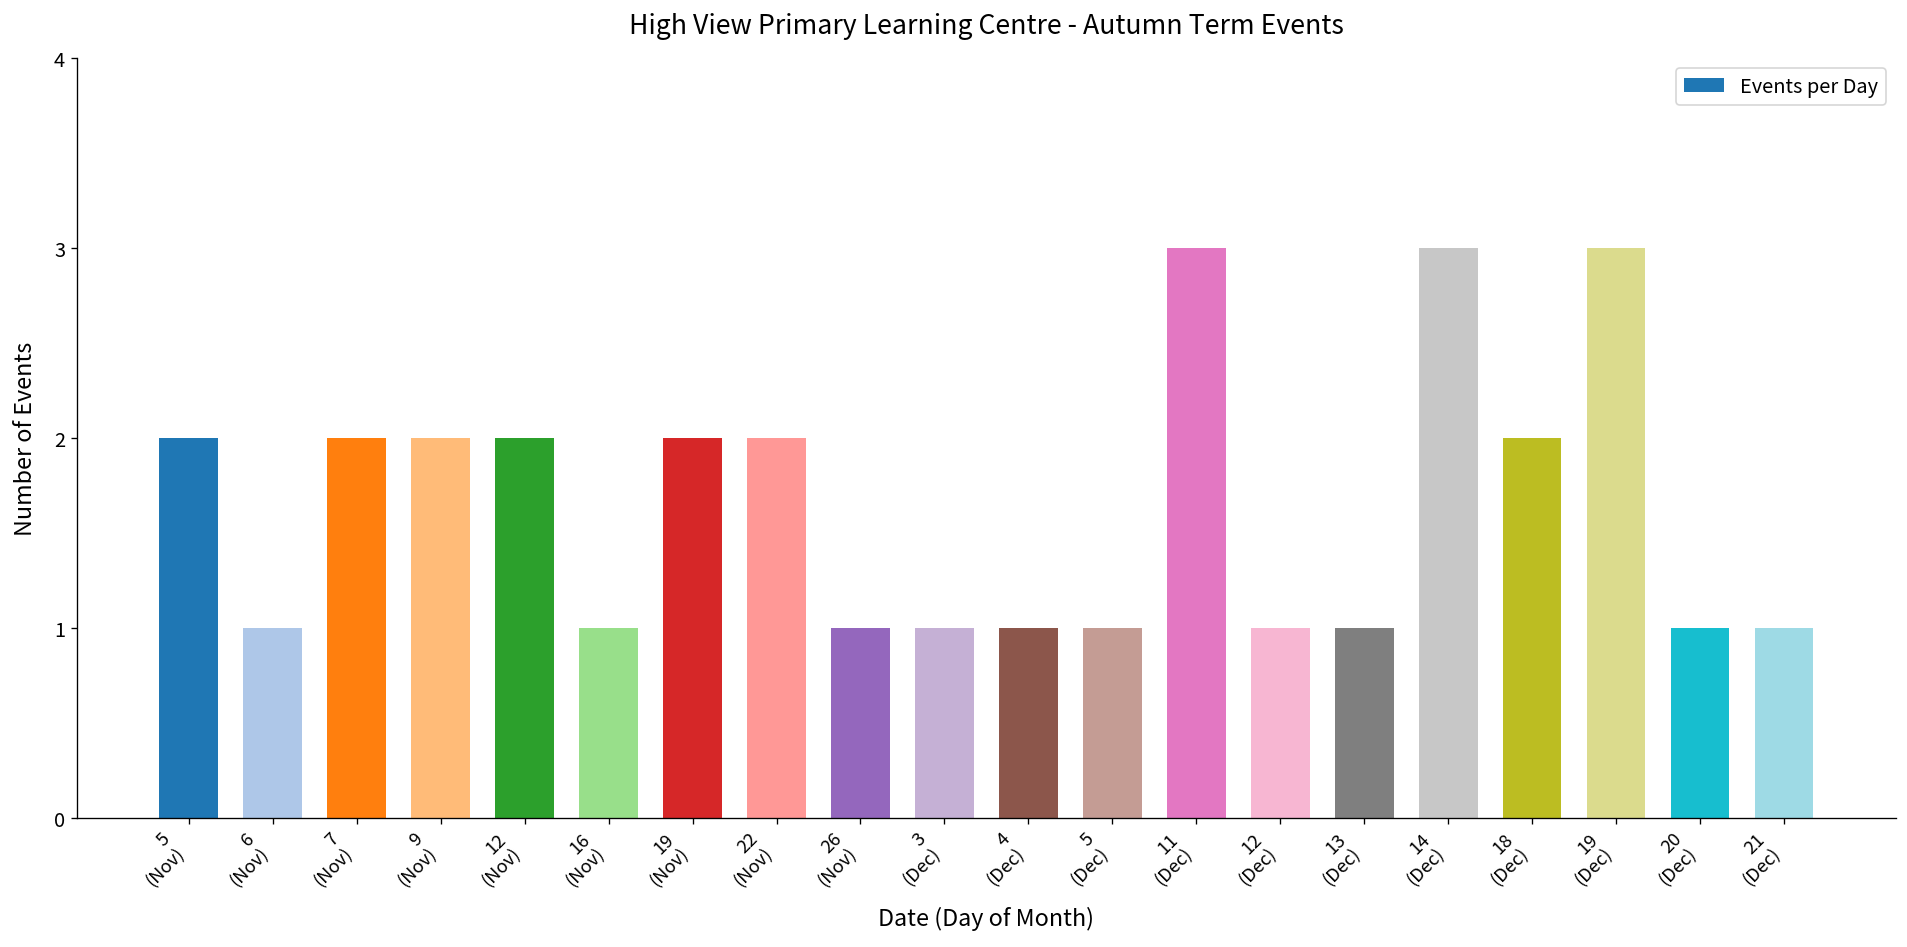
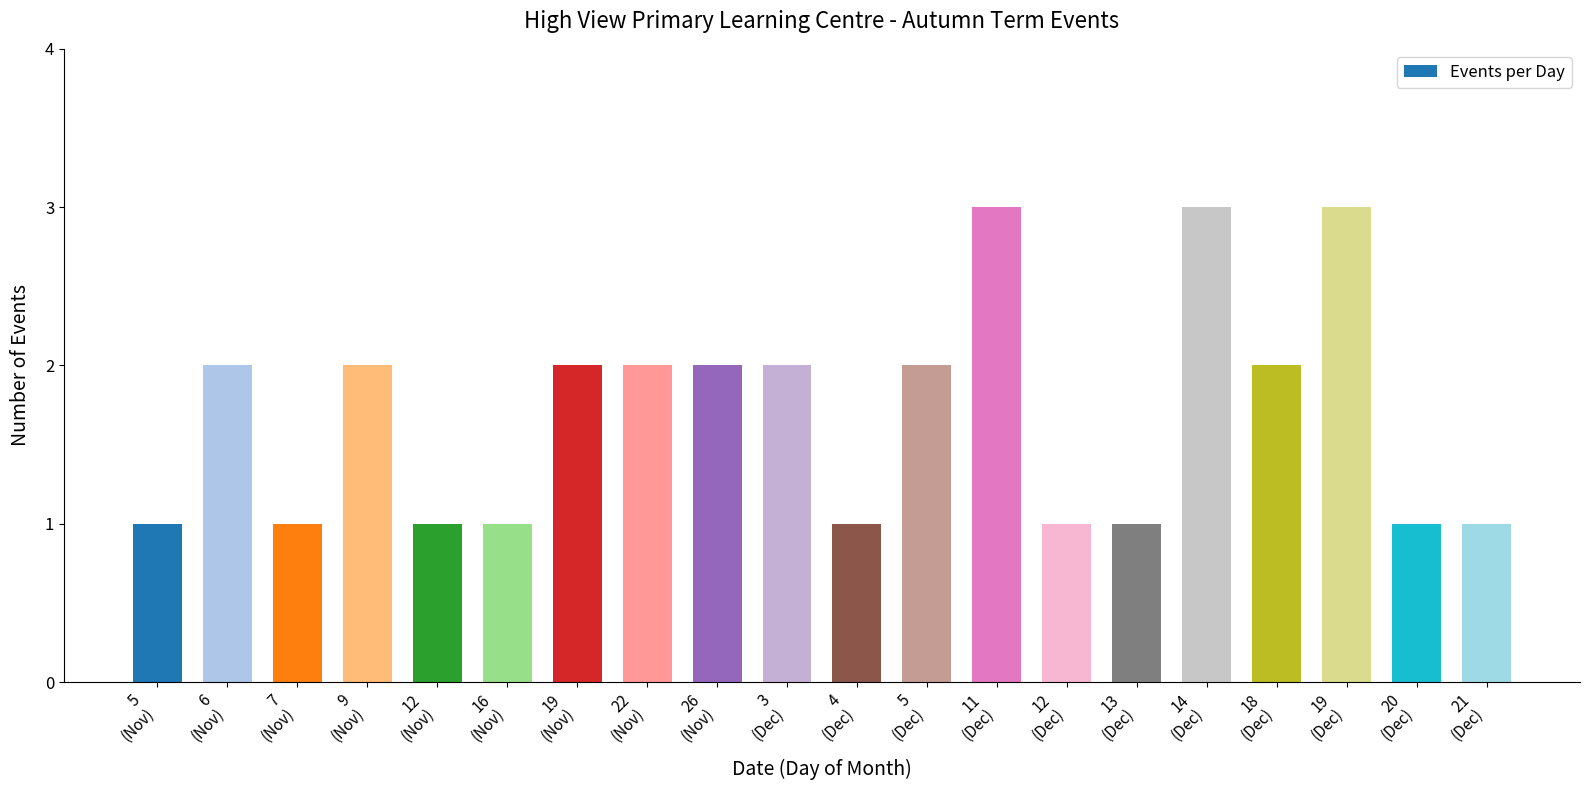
5 (Nov): 2 -> 1
6 (Nov): 1 -> 2
7 (Nov): 2 -> 1
12 (Nov): 2 -> 1
26 (Nov): 1 -> 2
3 (Dec): 1 -> 2
5 (Dec): 1 -> 2
